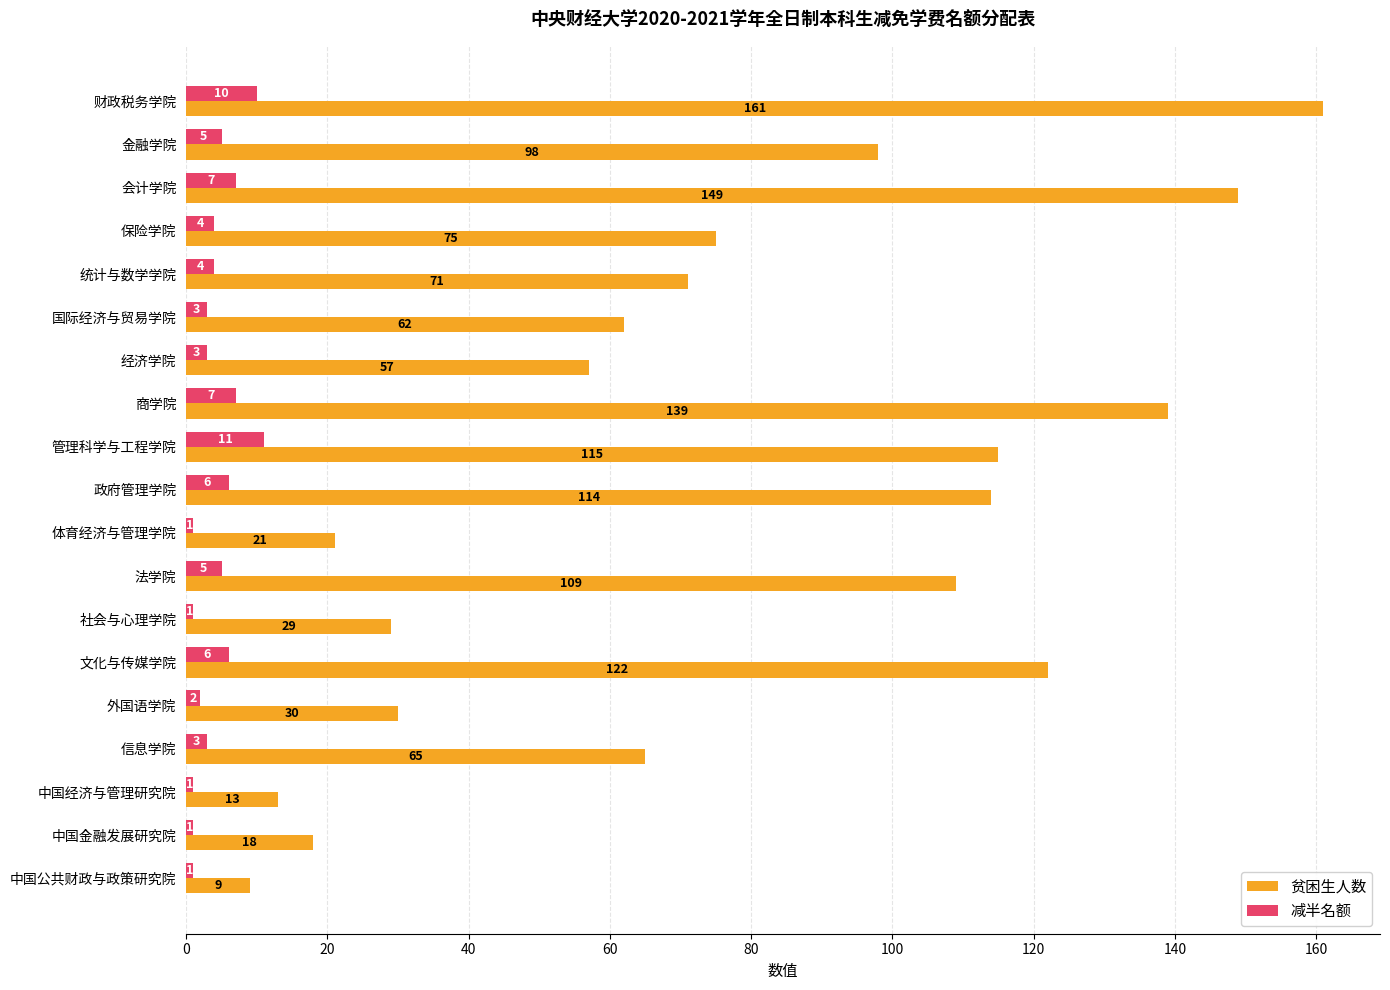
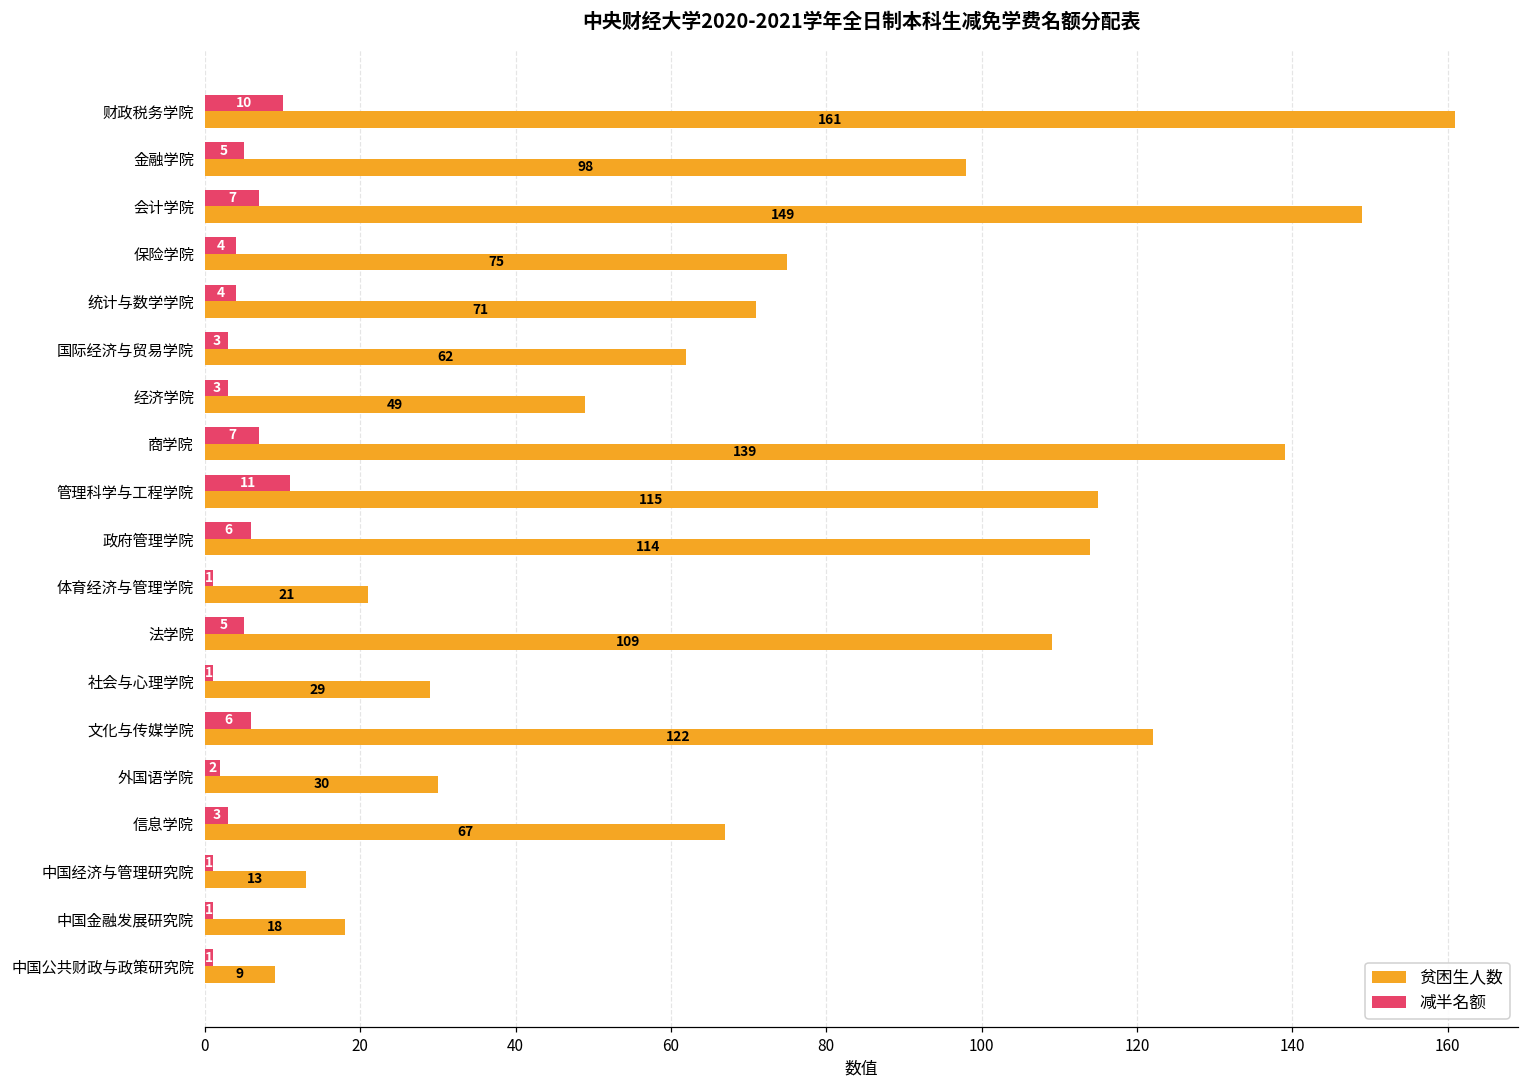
贫困生人数, 经济学院: 57 -> 49
贫困生人数, 信息学院: 65 -> 67
